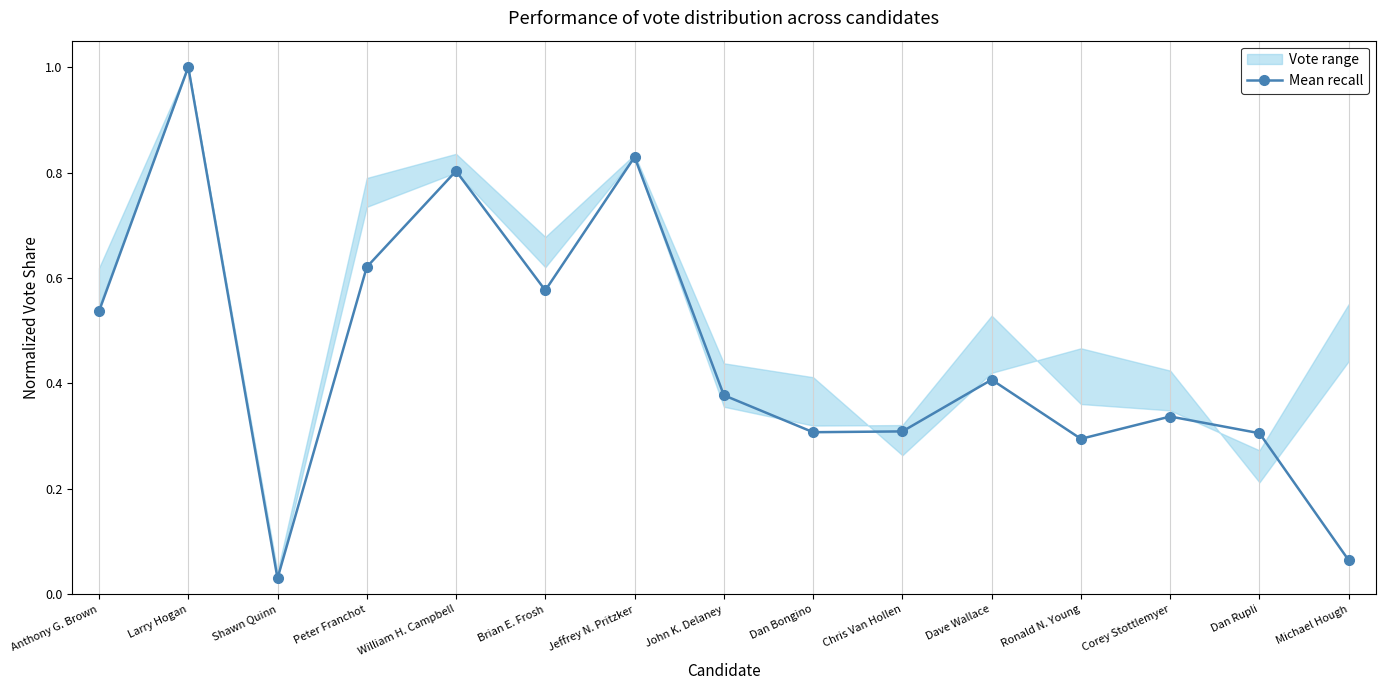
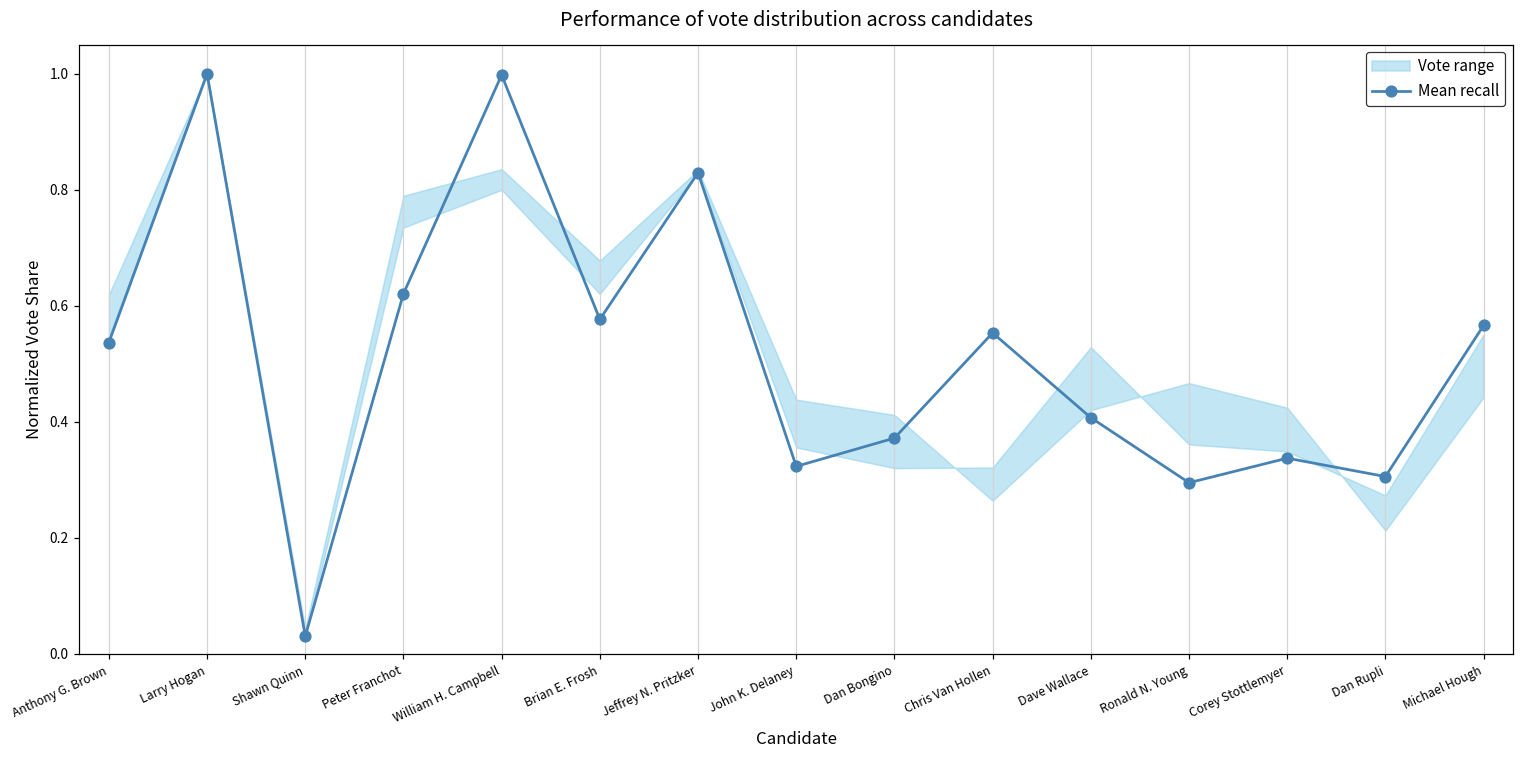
Mean recall, William H. Campbell: 0.80 -> 1.00
Mean recall, John K. Delaney: 0.38 -> 0.32
Mean recall, Dan Bongino: 0.31 -> 0.37
Mean recall, Chris Van Hollen: 0.31 -> 0.55
Mean recall, Michael Hough: 0.06 -> 0.57
